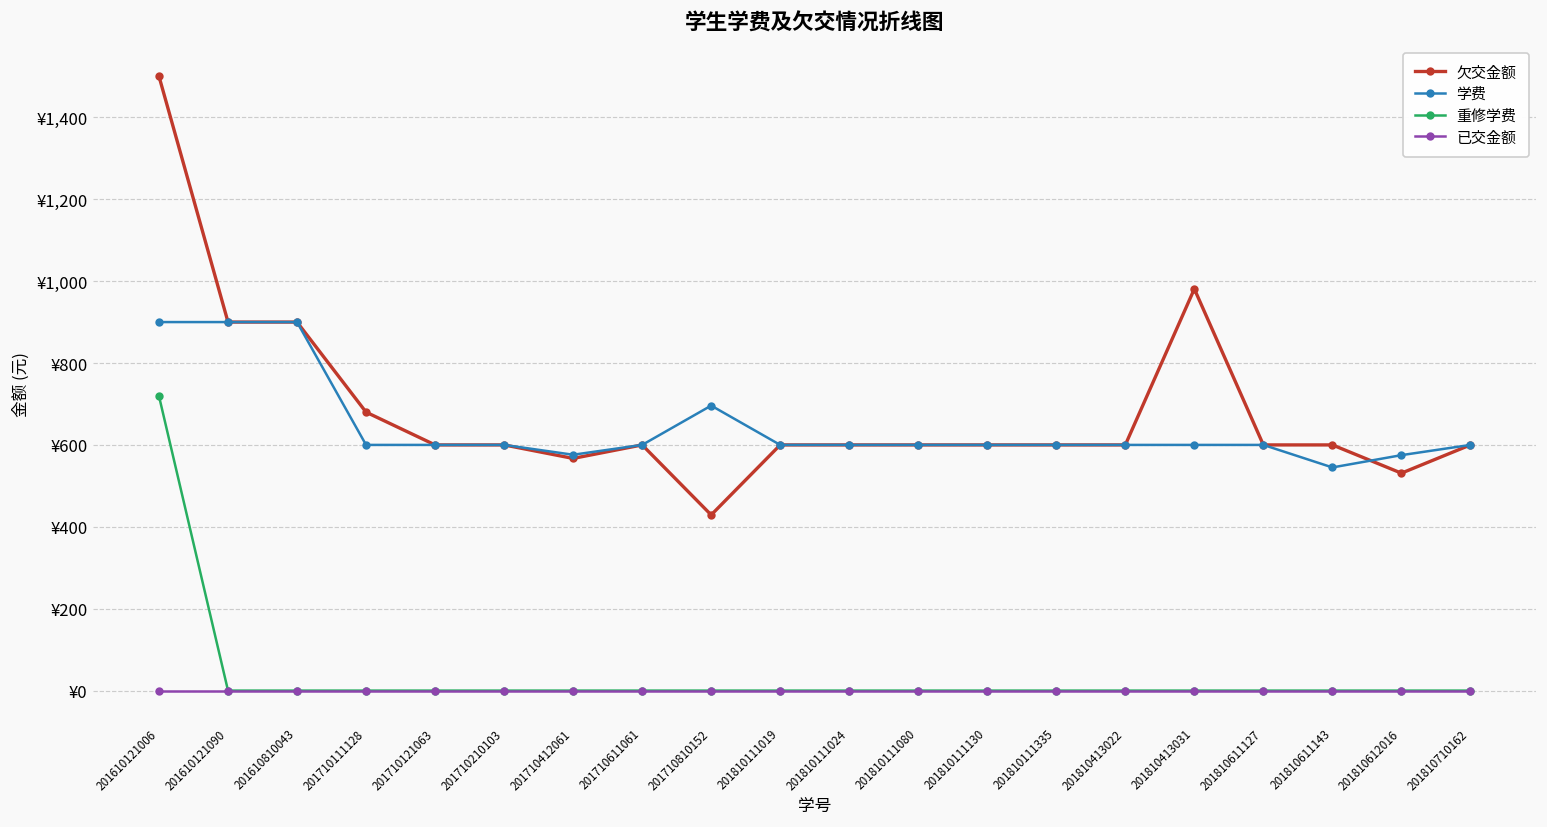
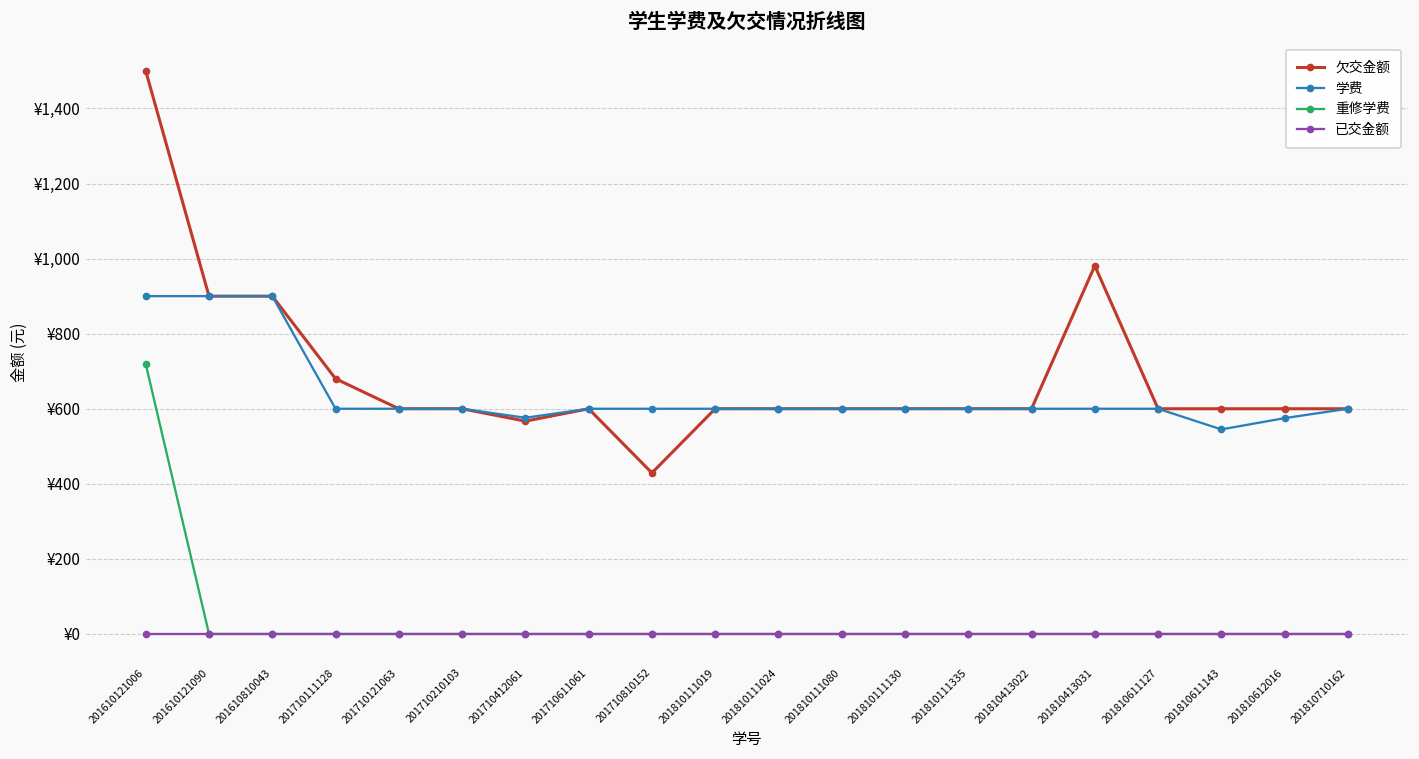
学费, 201710810152: ¥700 -> ¥600
欠交金额, 201810612016: ¥530 -> ¥600
